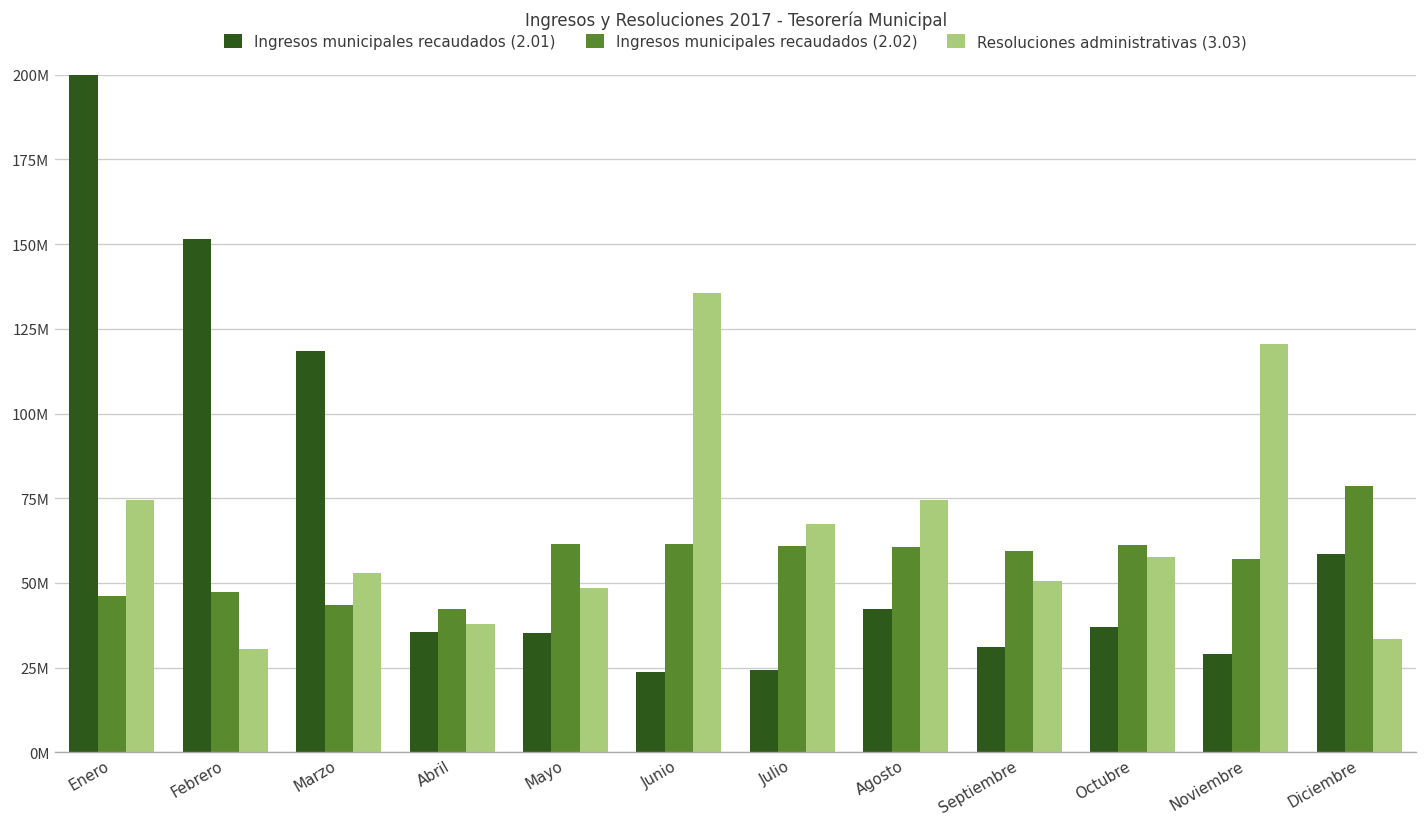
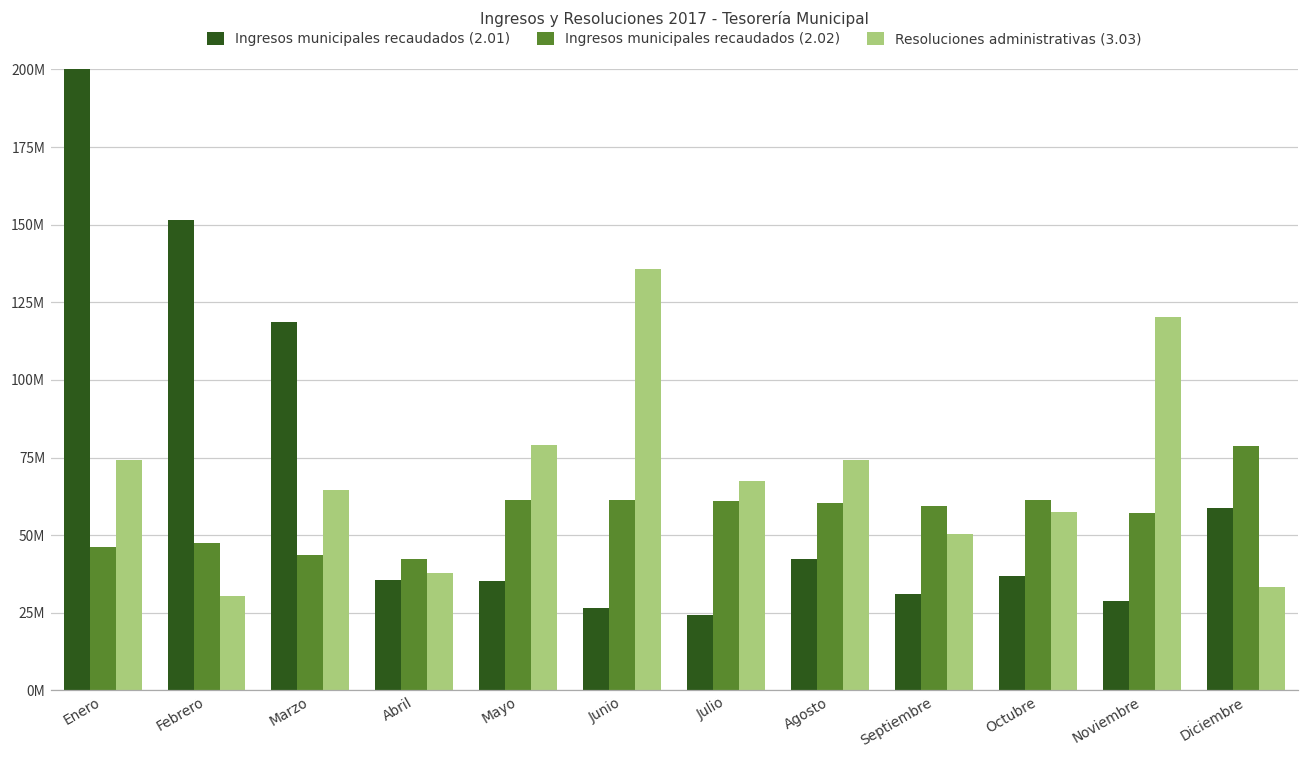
Resoluciones administrativas (3.03), Marzo: 53000000 -> 65000000
Resoluciones administrativas (3.03), Mayo: 48000000 -> 79000000
Ingresos municipales recaudados (2.01), Junio: 24000000 -> 27000000
